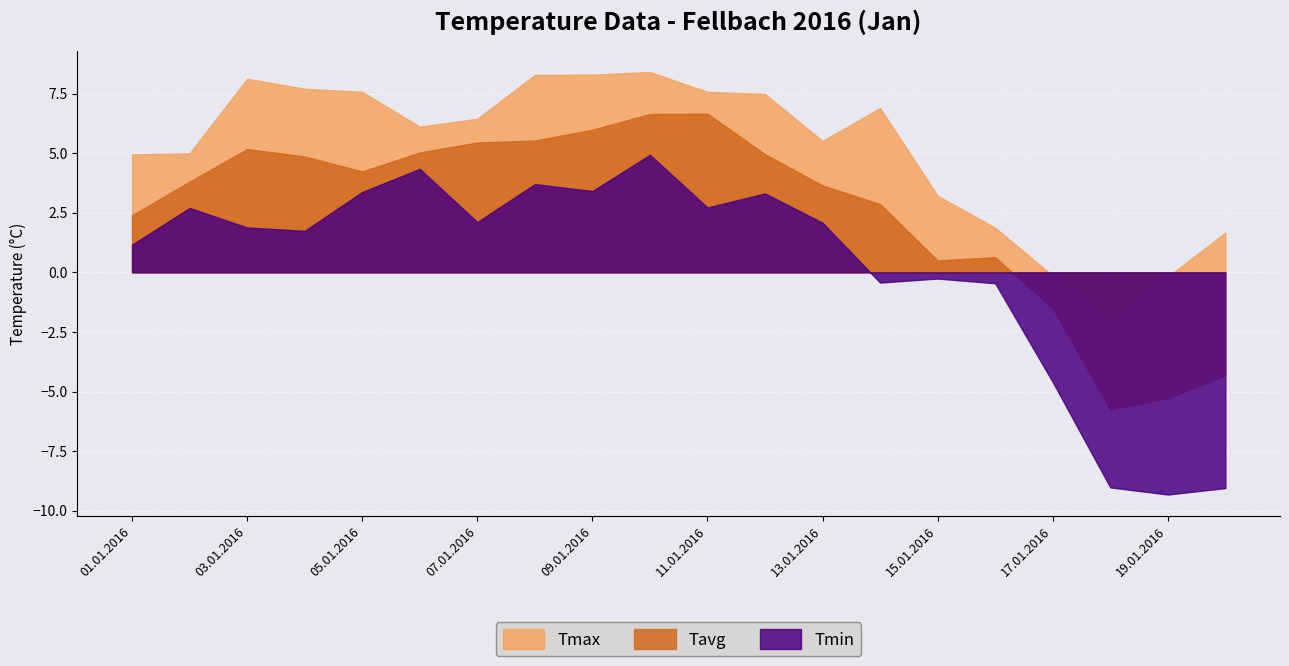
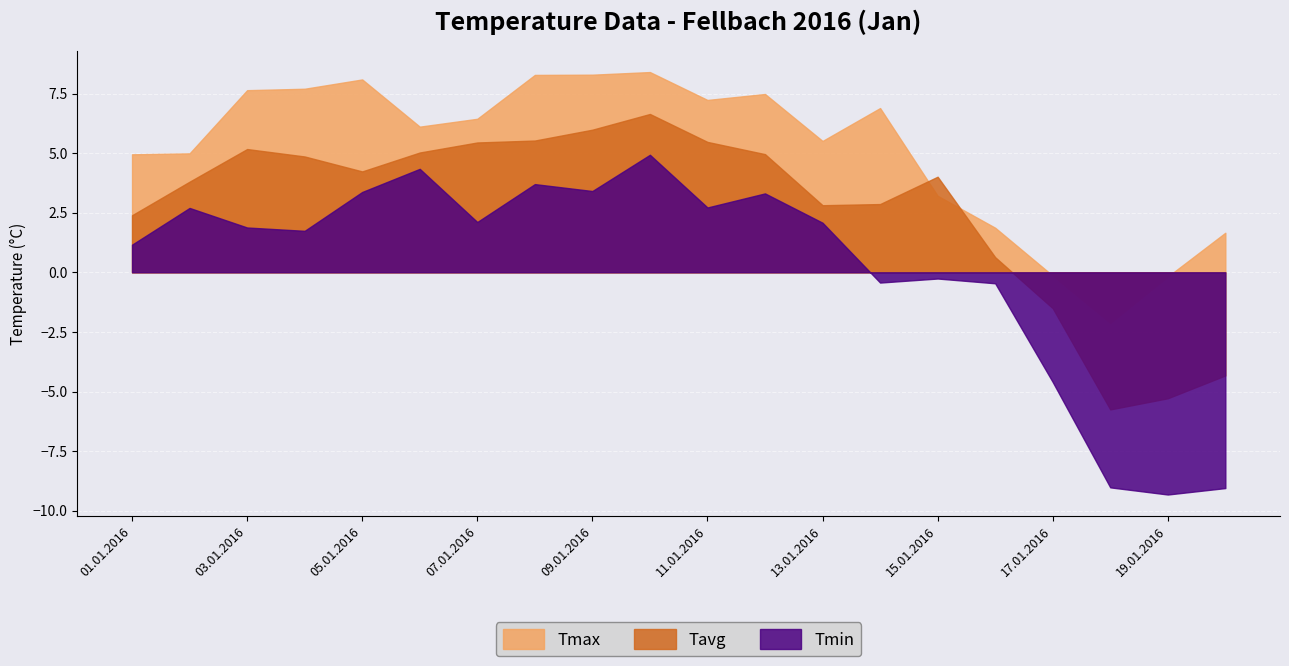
Tmax, 03.01.2016: 8.1 -> 7.6
Tmax, 05.01.2016: 7.6 -> 8.1
Tmax, 11.01.2016: 7.6 -> 7.2
Tavg, 11.01.2016: 6.7 -> 5.5
Tavg, 13.01.2016: 3.6 -> 2.8
Tavg, 15.01.2016: 0.5 -> 4.0
